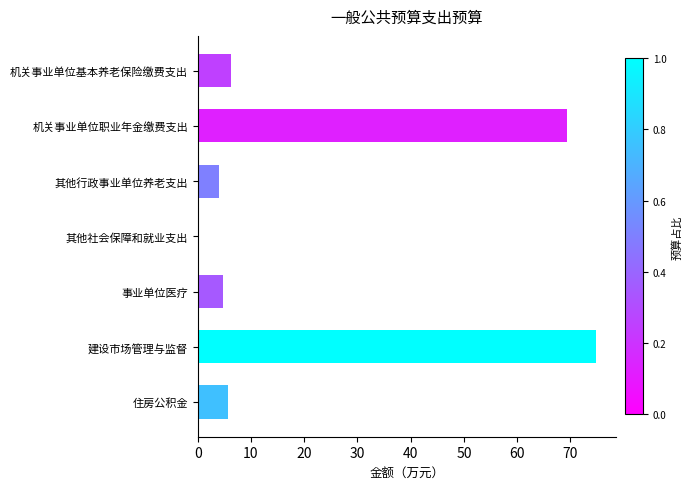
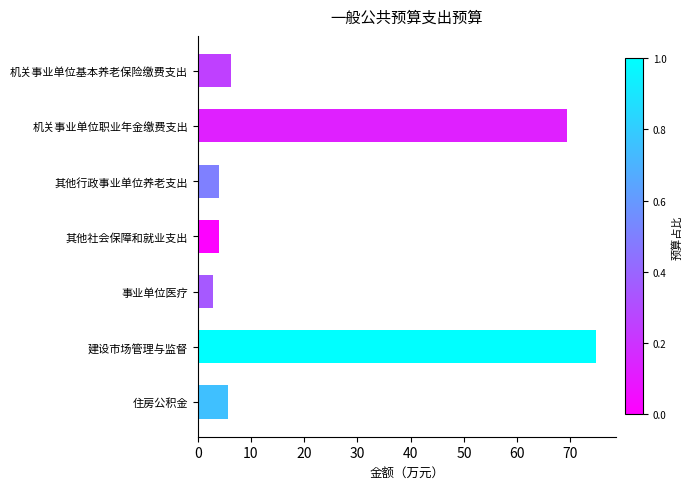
其他社会保障和就业支出: 0 -> 4
事业单位医疗: 5 -> 3
